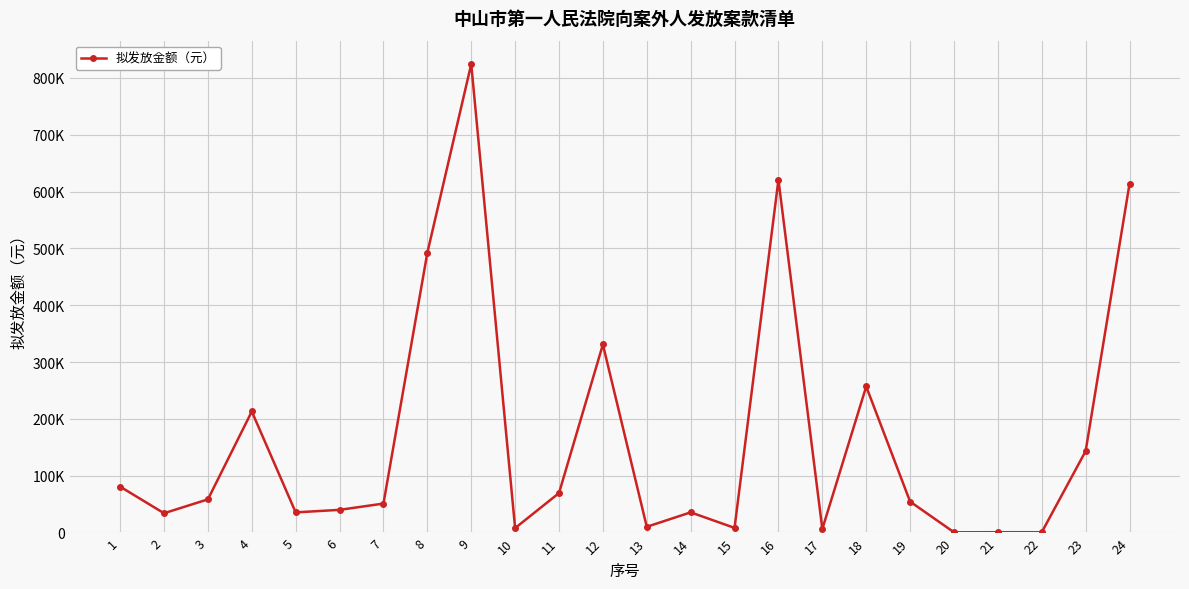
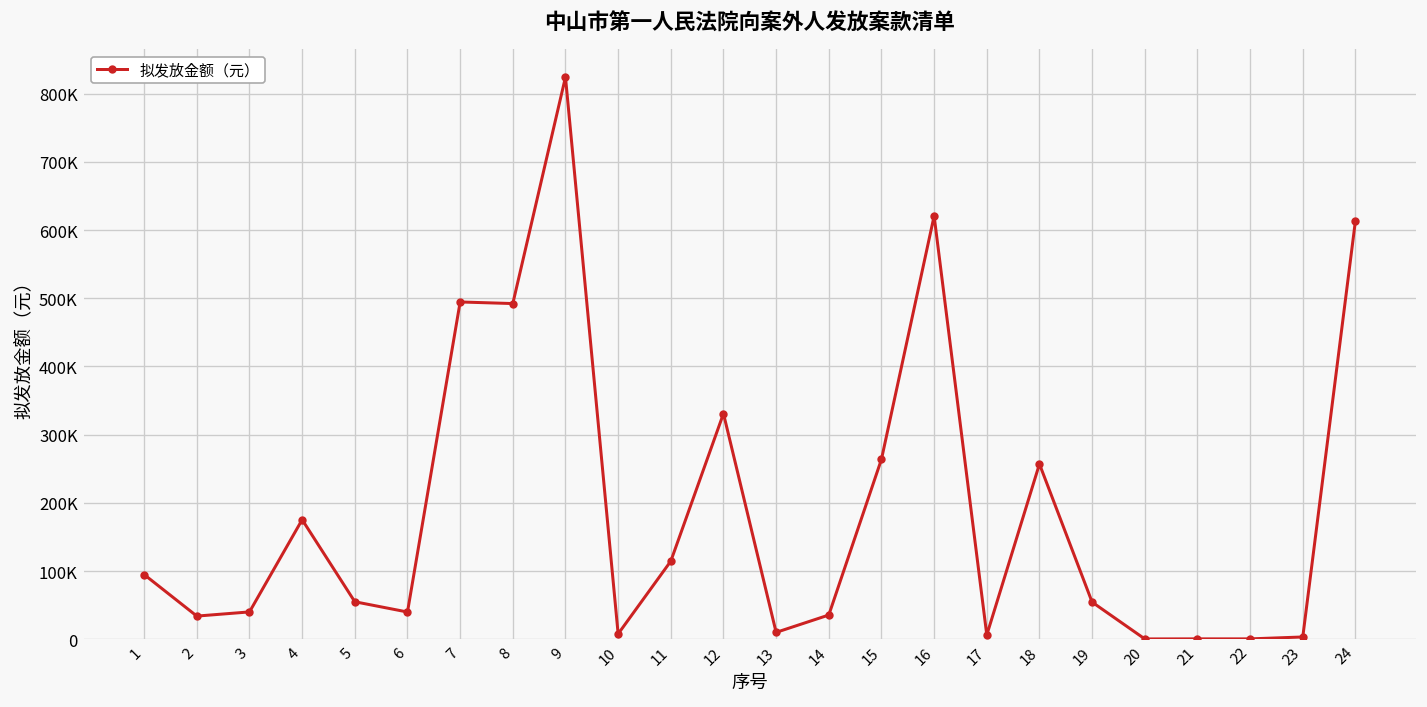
1: 80000 -> 90000
3: 60000 -> 40000
4: 210000 -> 180000
5: 40000 -> 50000
7: 50000 -> 490000
11: 70000 -> 110000
15: 10000 -> 260000
23: 140000 -> 0
